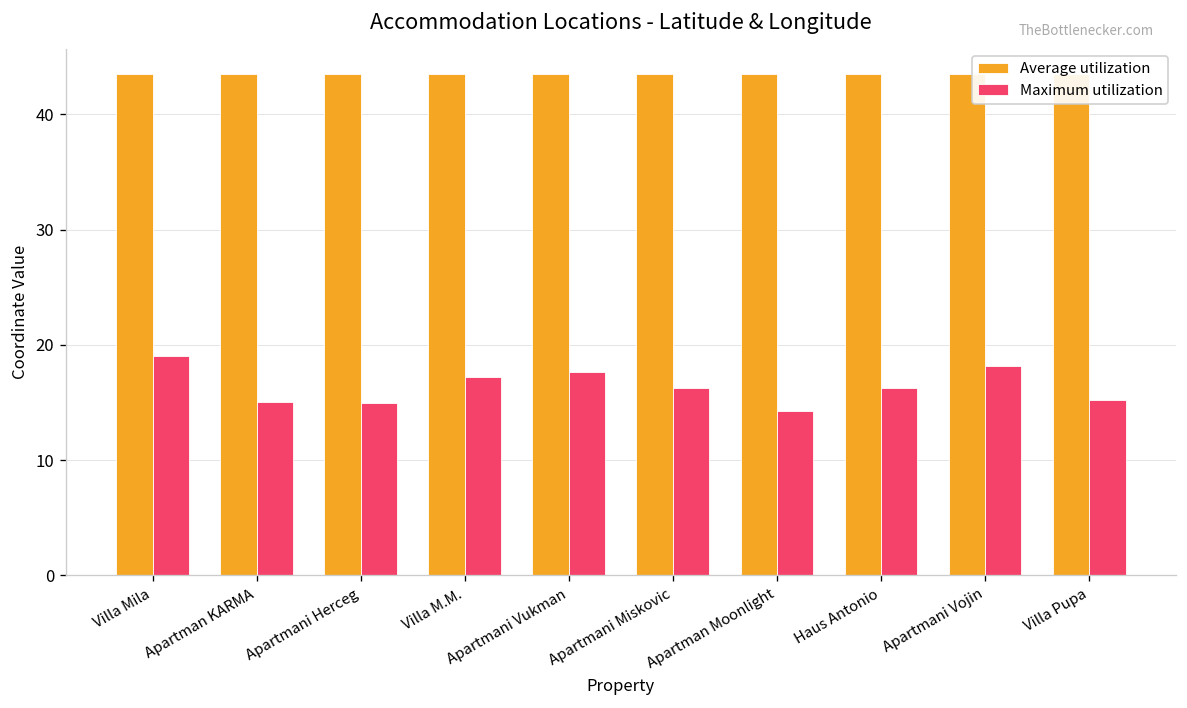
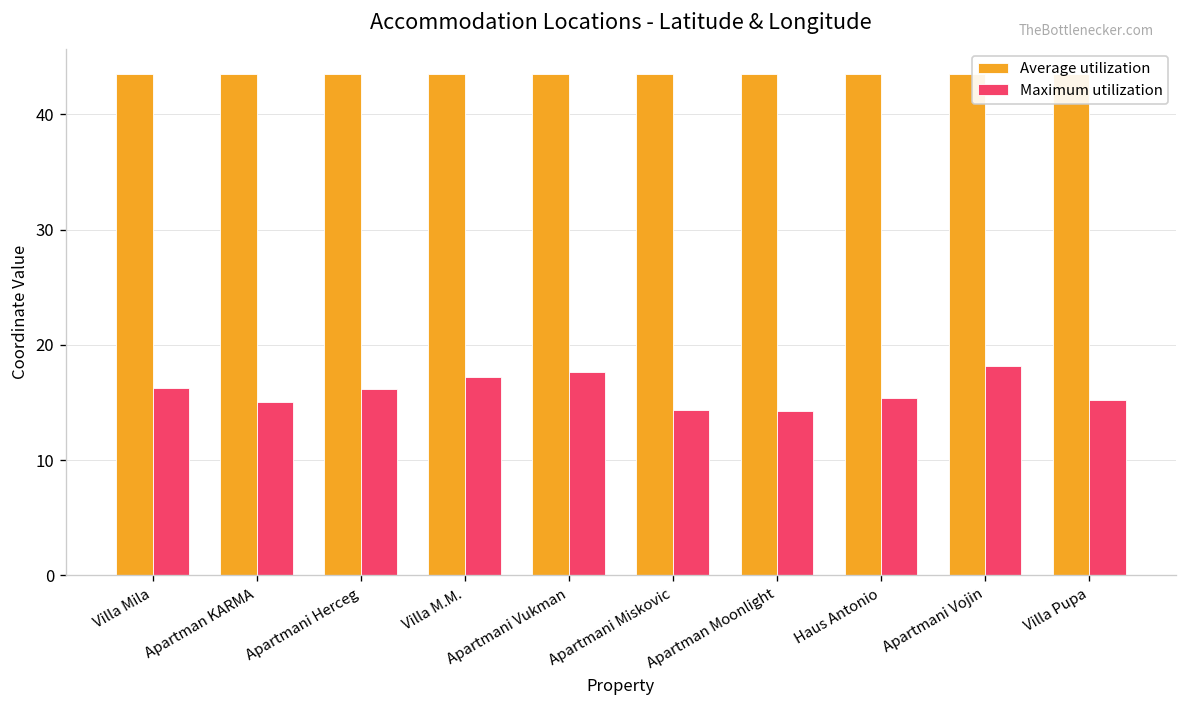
Maximum utilization, Villa Mila: 19 -> 16
Maximum utilization, Apartmani Herceg: 15 -> 16
Maximum utilization, Apartmani Miskovic: 16 -> 14
Maximum utilization, Haus Antonio: 16 -> 15
